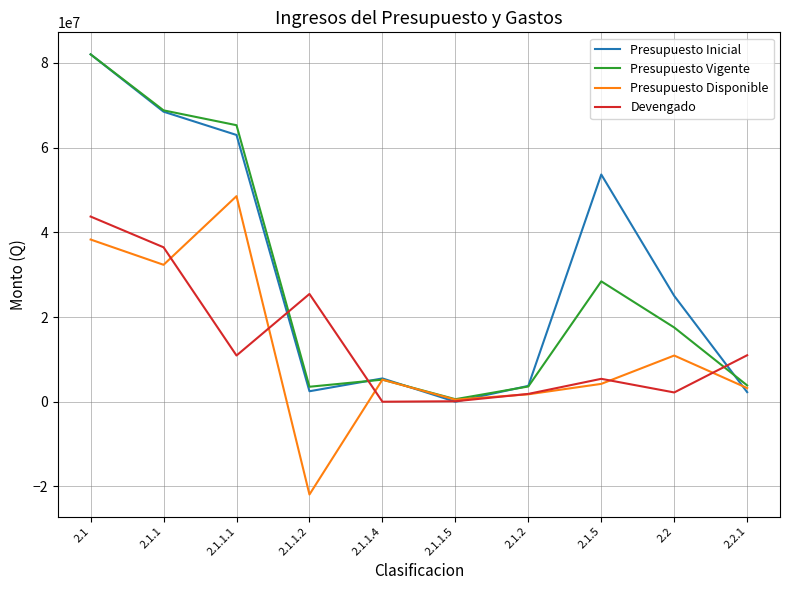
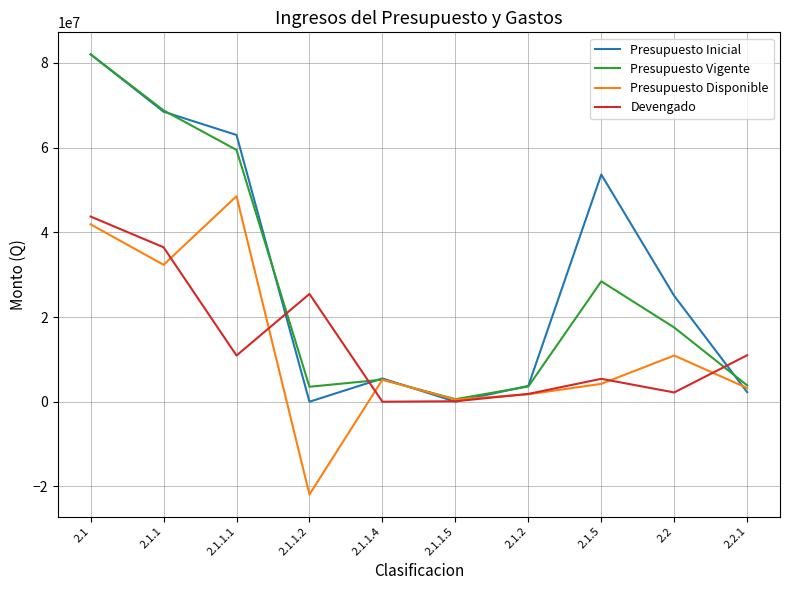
Presupuesto Disponible, 2.1: 38000000 -> 42000000
Presupuesto Vigente, 2.1.1.1: 65000000 -> 59000000
Presupuesto Inicial, 2.1.1.2: 2000000 -> 0
